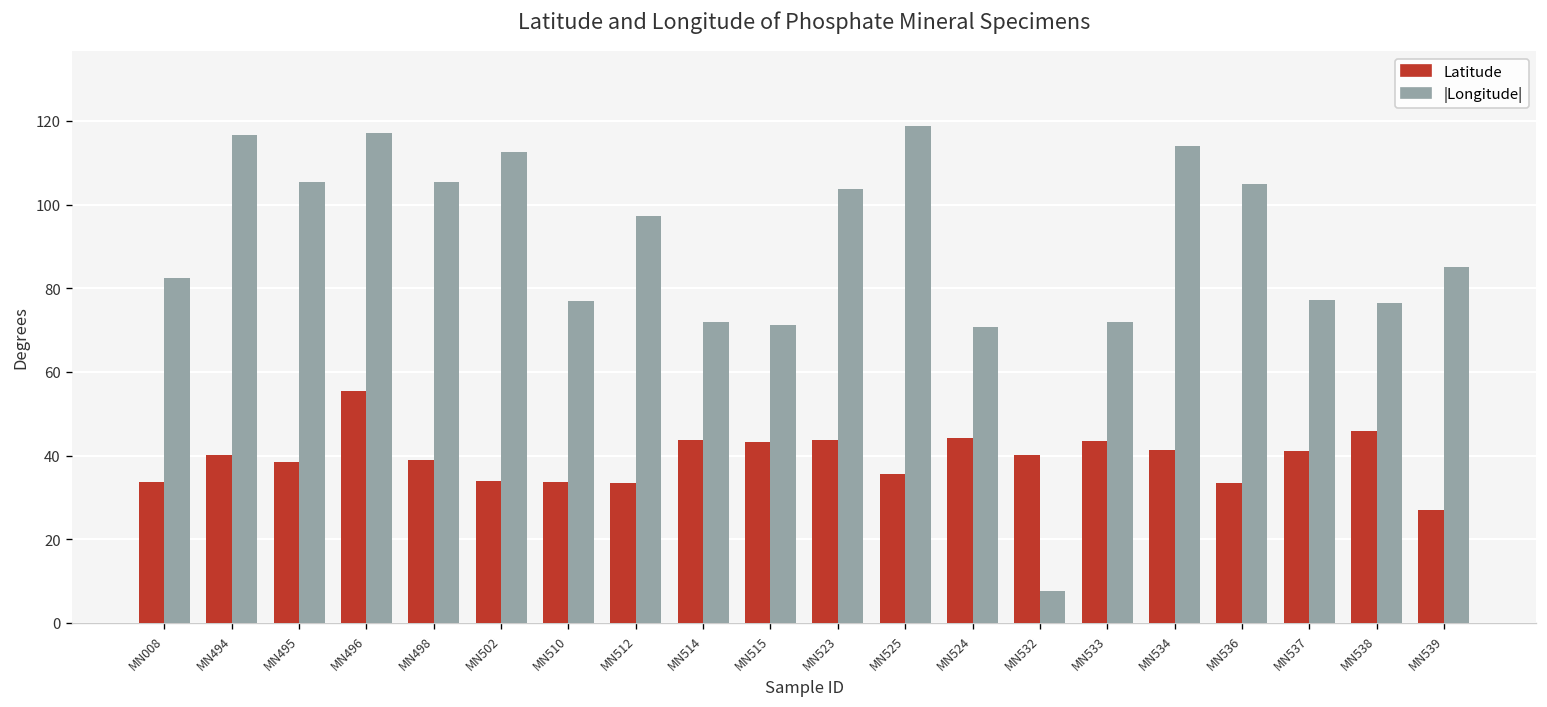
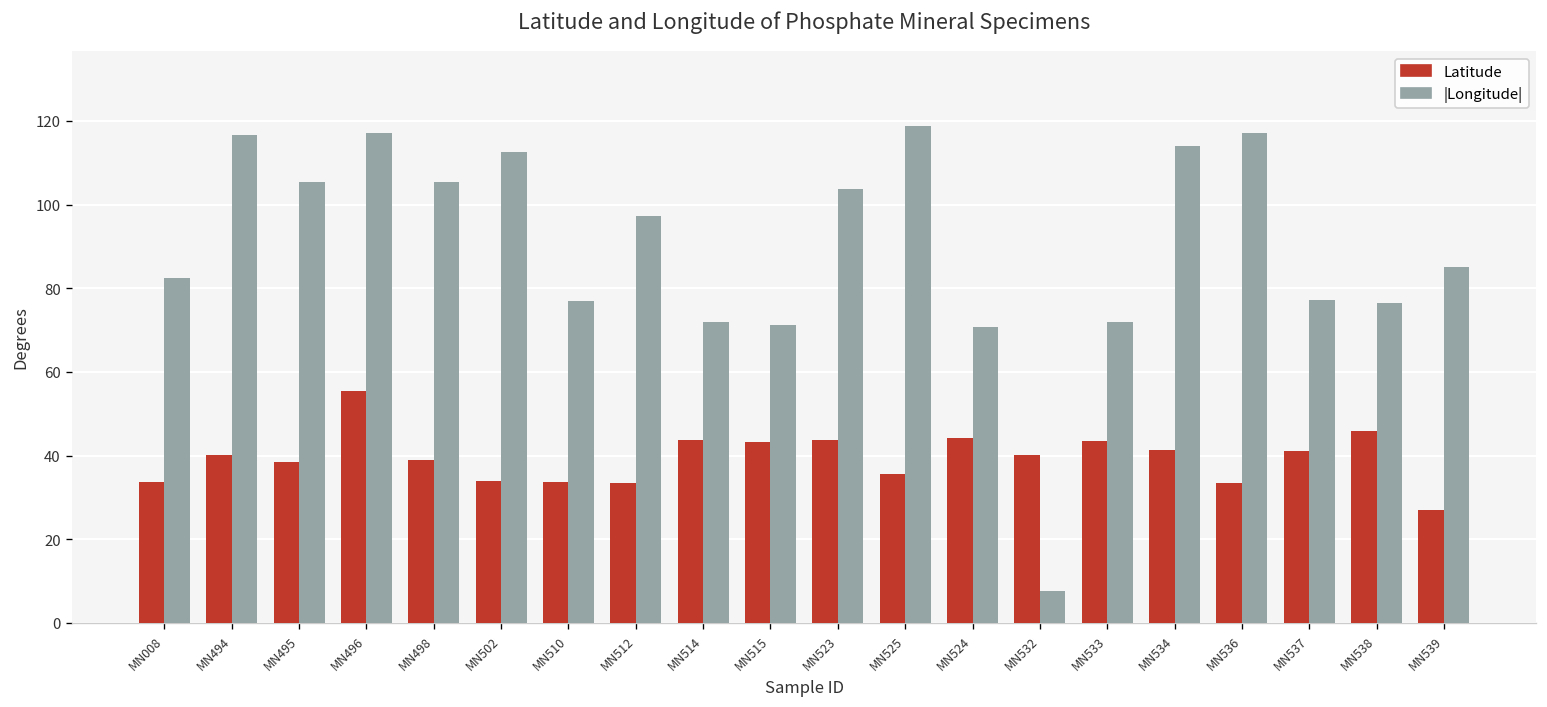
|Longitude|, MN536: 105 -> 117
